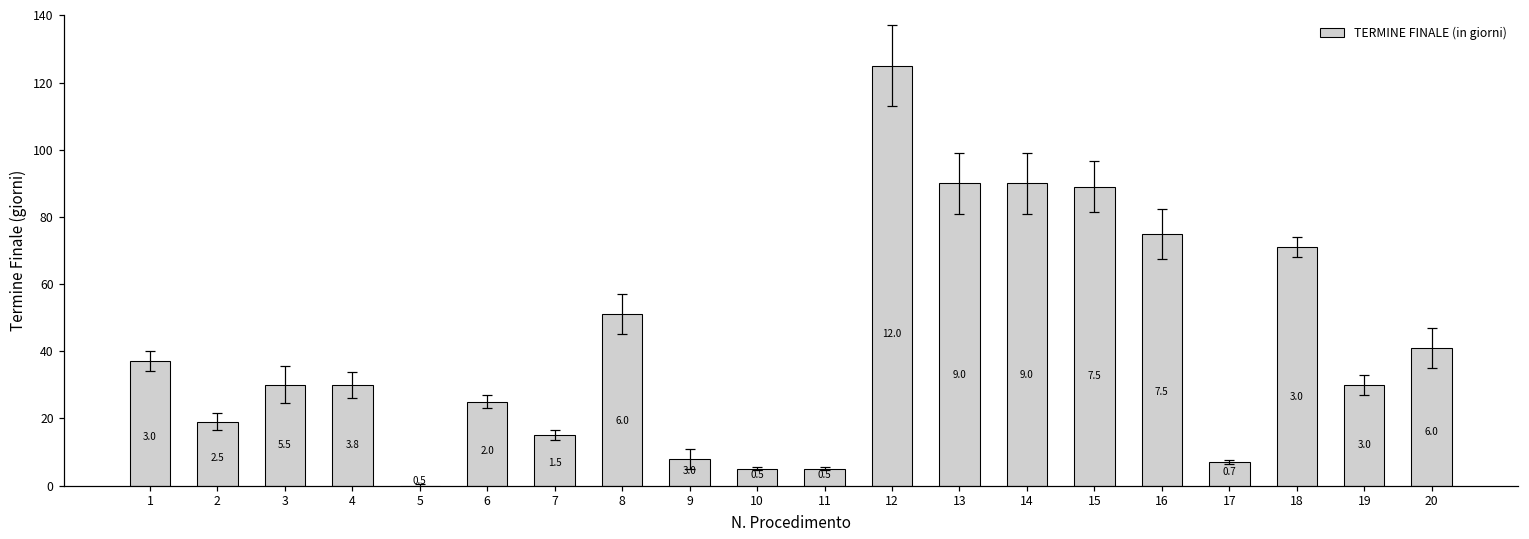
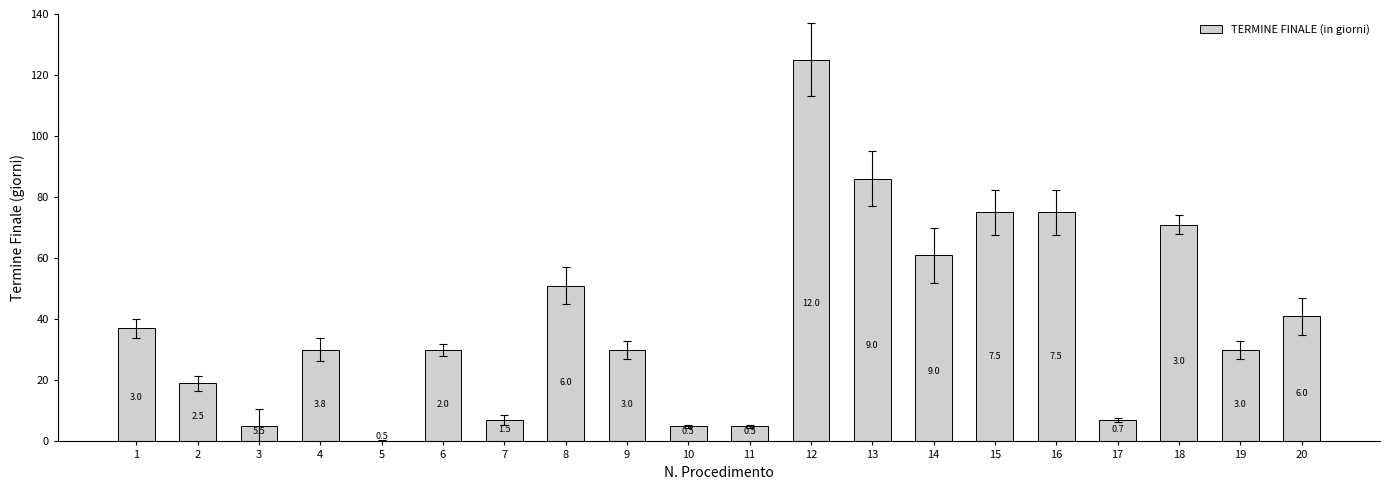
TERMINE FINALE (in giorni), 3: 30 -> 5
TERMINE FINALE (in giorni), 6: 25 -> 30
TERMINE FINALE (in giorni), 7: 15 -> 7
TERMINE FINALE (in giorni), 9: 8 -> 30
TERMINE FINALE (in giorni), 13: 90 -> 86
TERMINE FINALE (in giorni), 14: 90 -> 61
TERMINE FINALE (in giorni), 15: 89 -> 75
